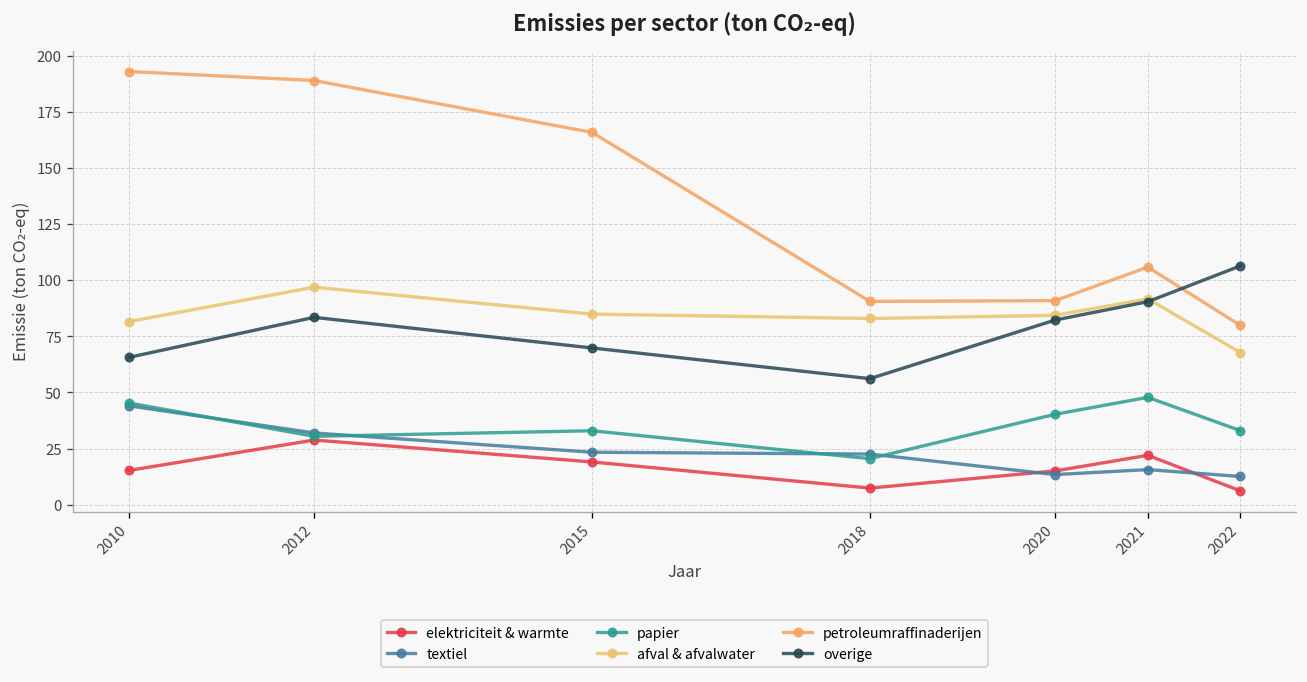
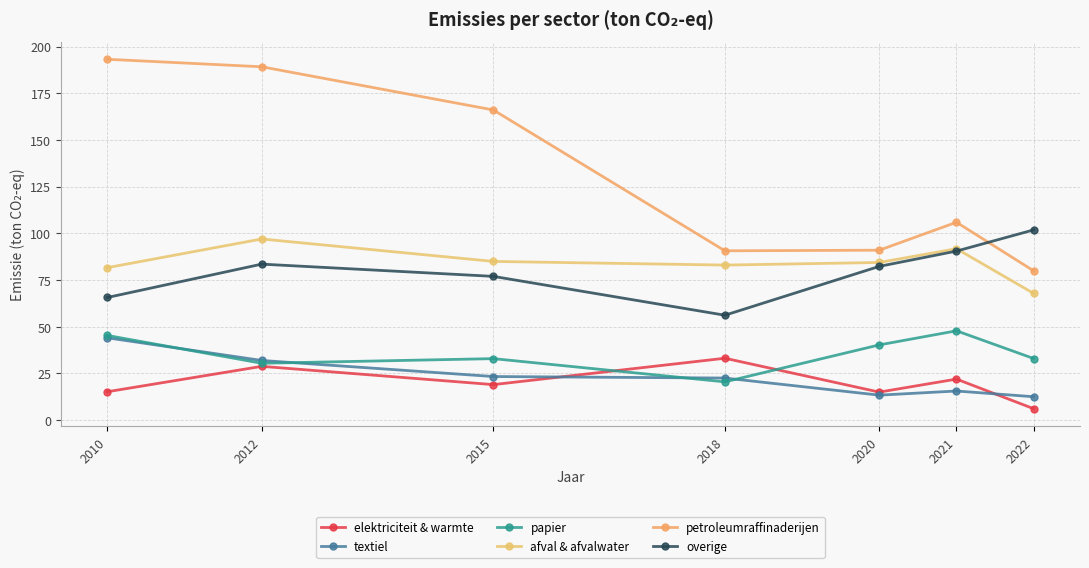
overige, 2015: 70 -> 77
elektriciteit & warmte, 2018: 7 -> 33
overige, 2022: 106 -> 102
